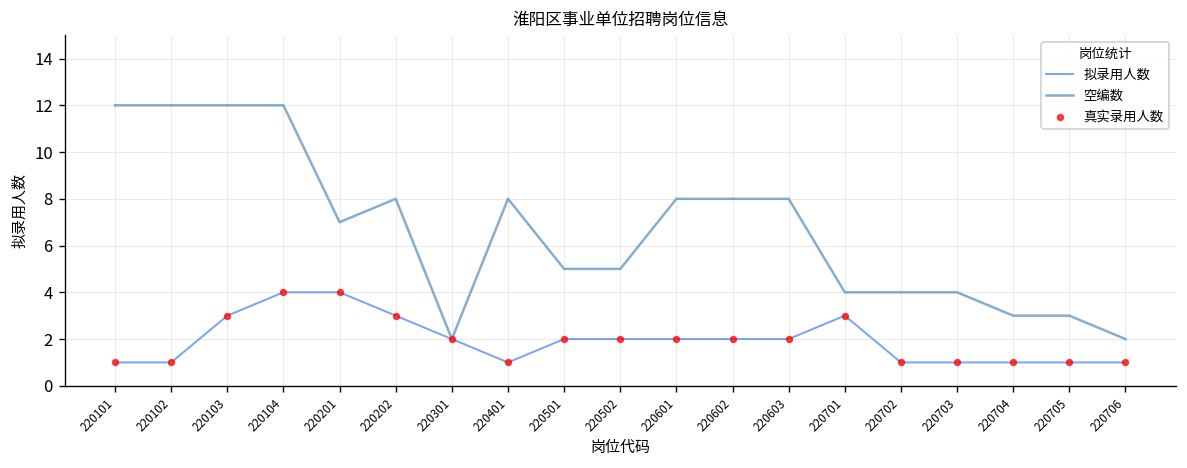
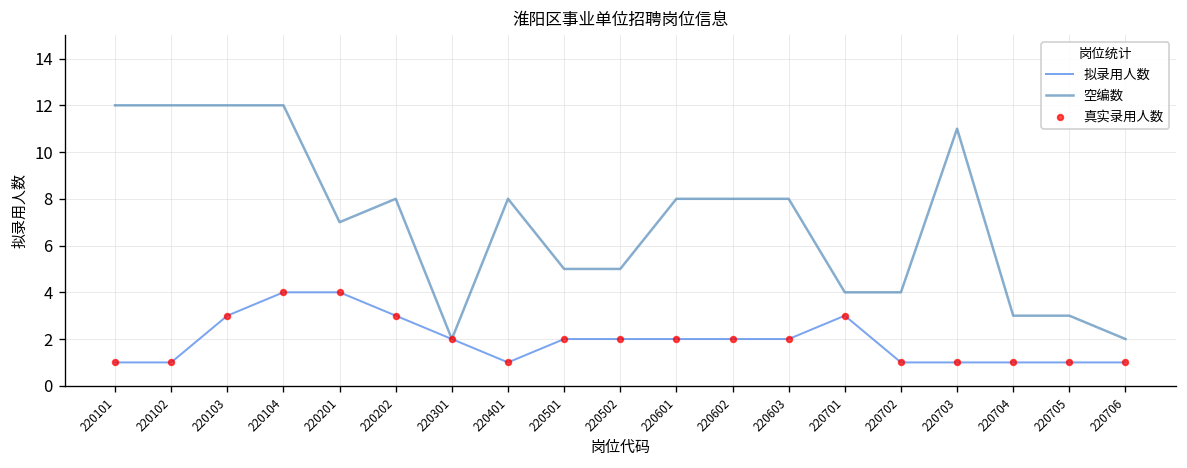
空编数, 220703: 4 -> 11
